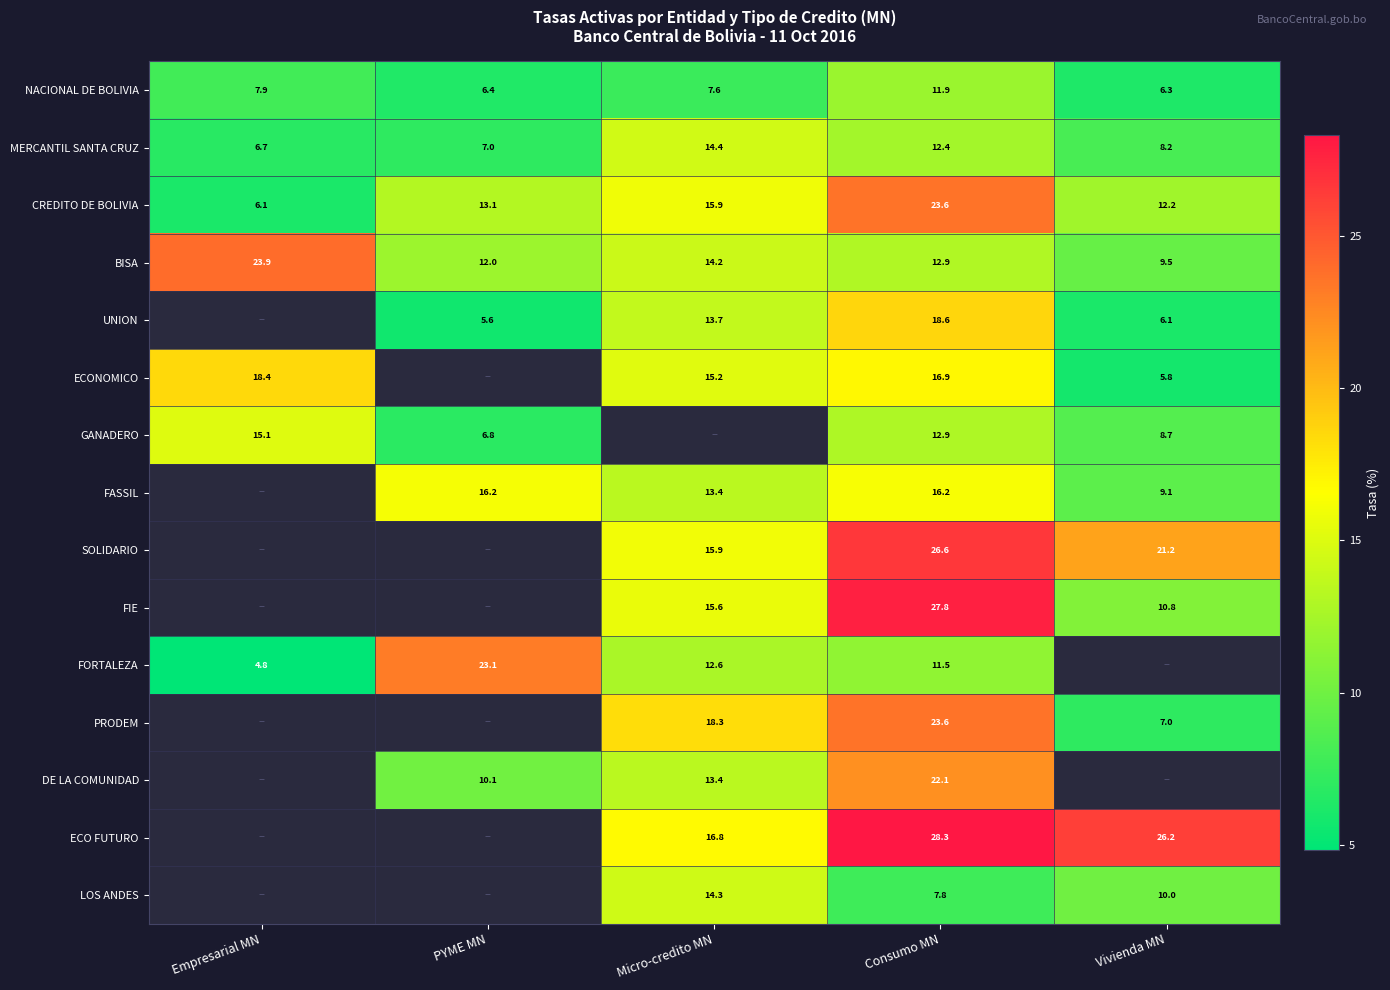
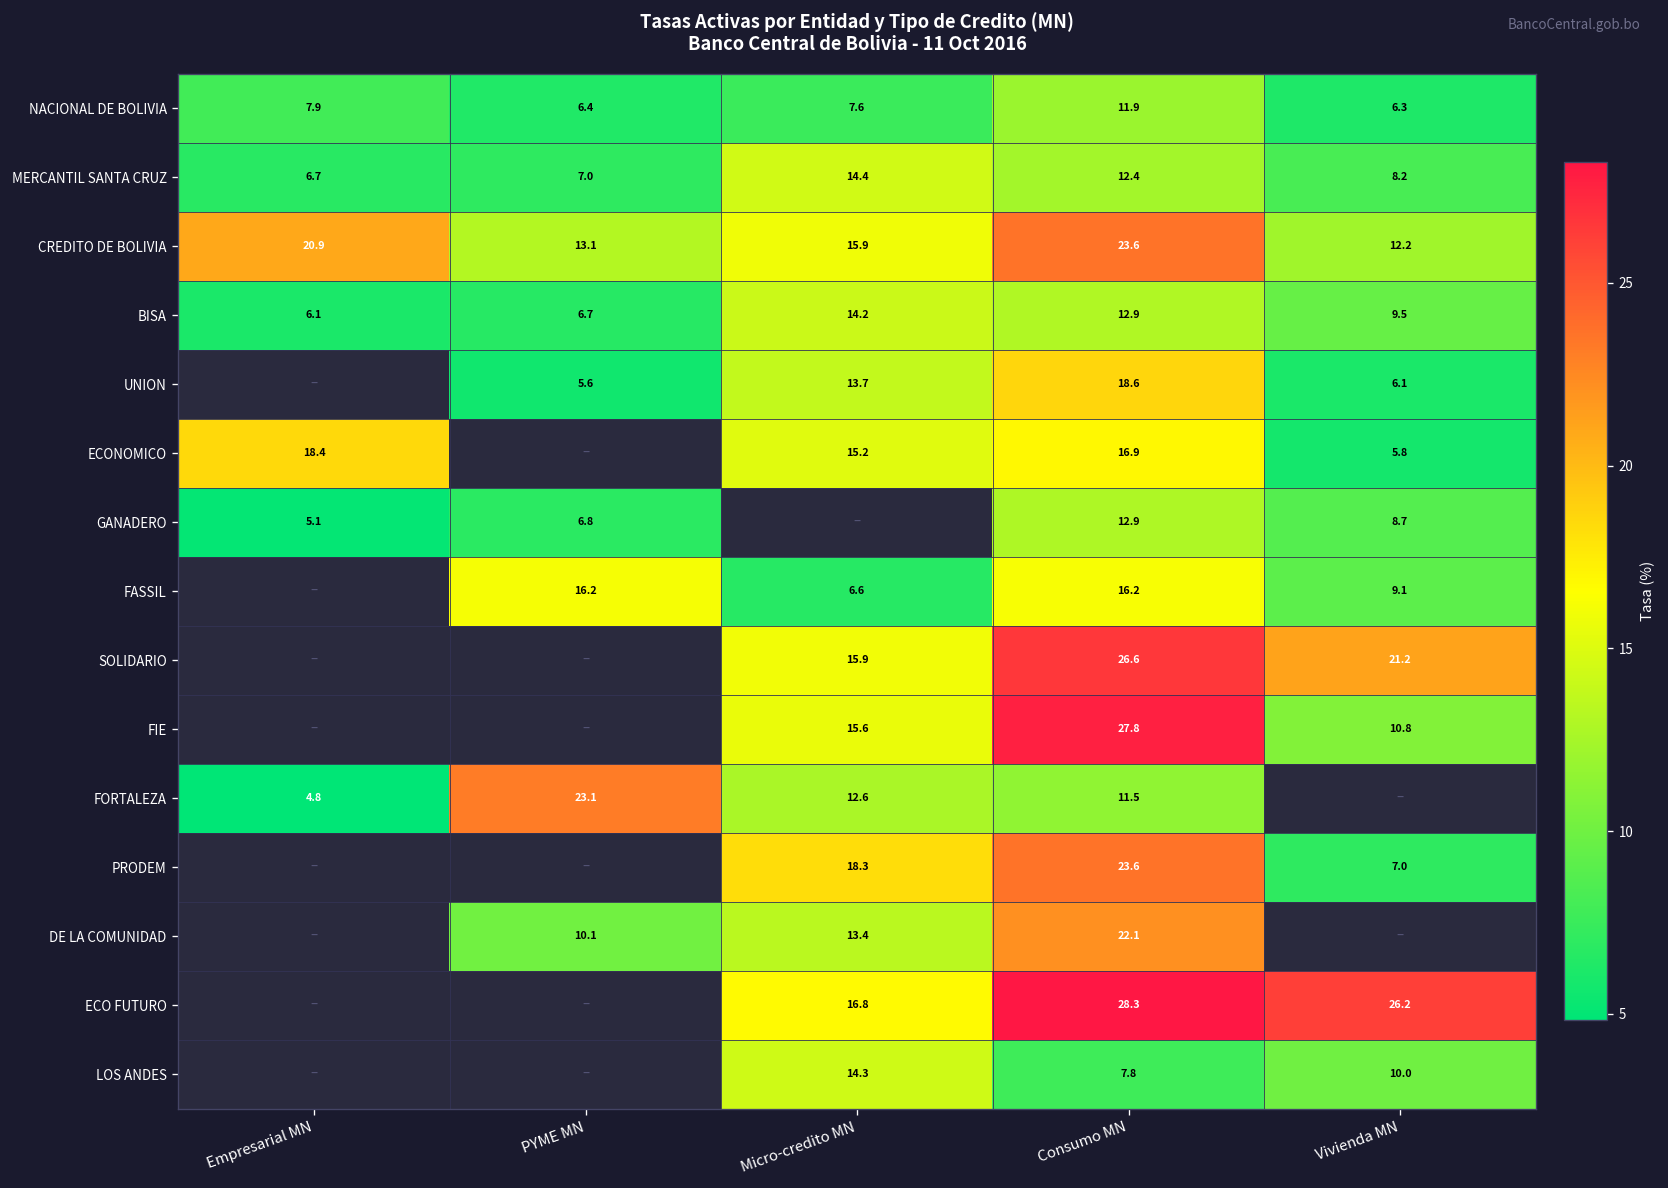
CREDITO DE BOLIVIA, Empresarial MN: 6.1 -> 20.9
BISA, Empresarial MN: 23.9 -> 6.1
BISA, PYME MN: 12.0 -> 6.7
GANADERO, Empresarial MN: 15.1 -> 5.1
FASSIL, Micro-credito MN: 13.4 -> 6.6
